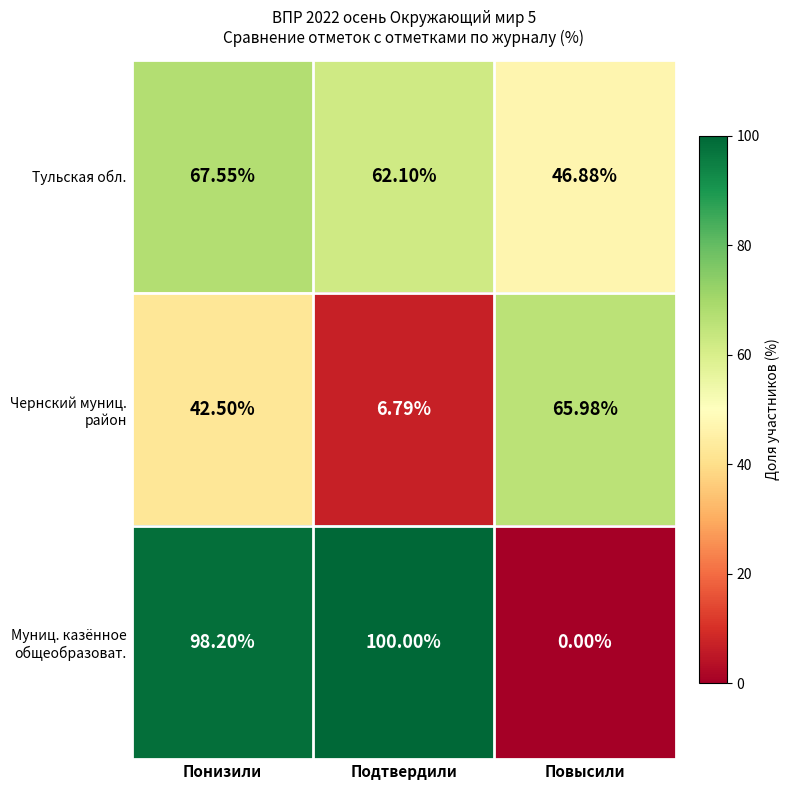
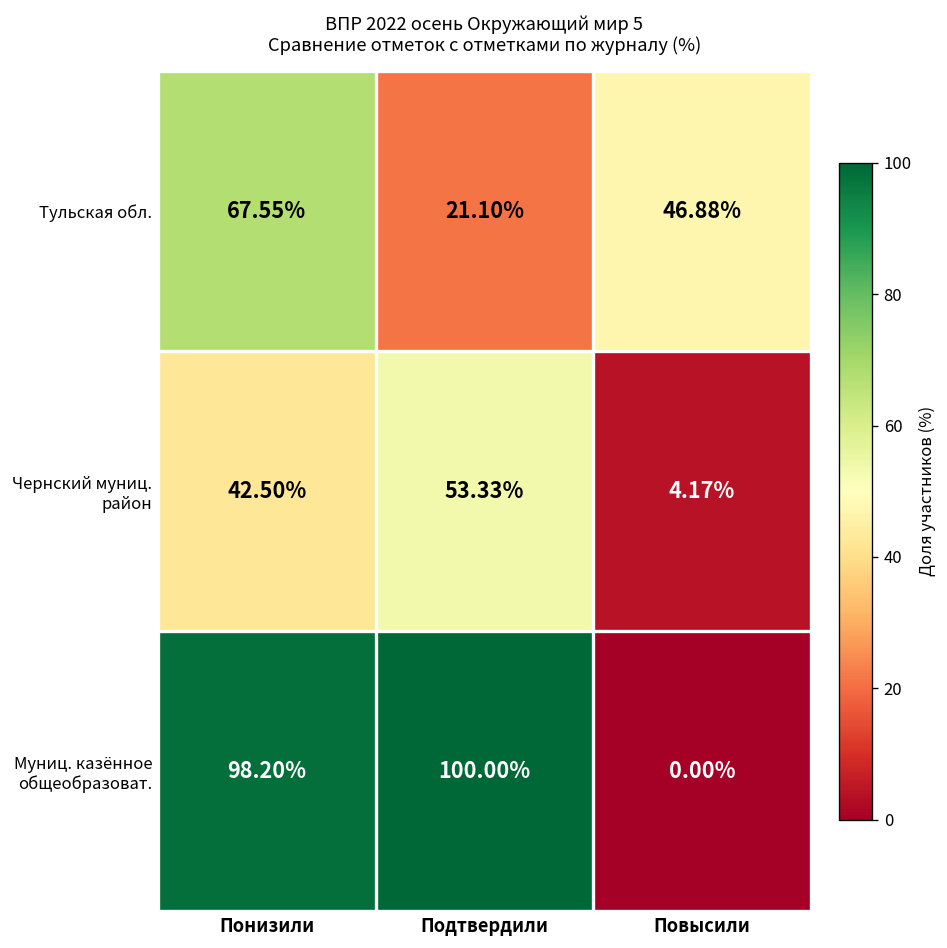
Тульская обл., Подтвердили: 62.10% -> 21.10%
Чернский муниц. район, Подтвердили: 6.79% -> 53.33%
Чернский муниц. район, Повысили: 65.98% -> 4.17%
